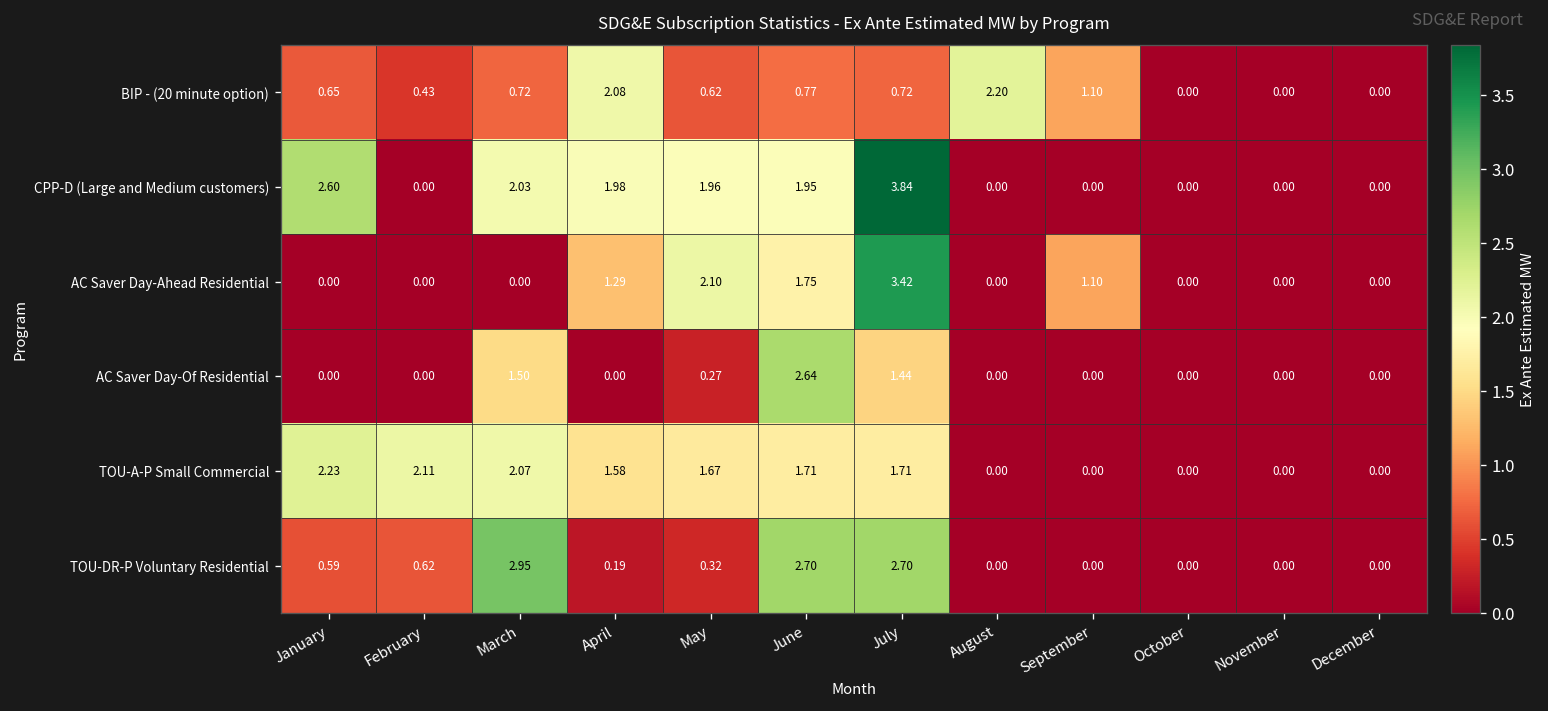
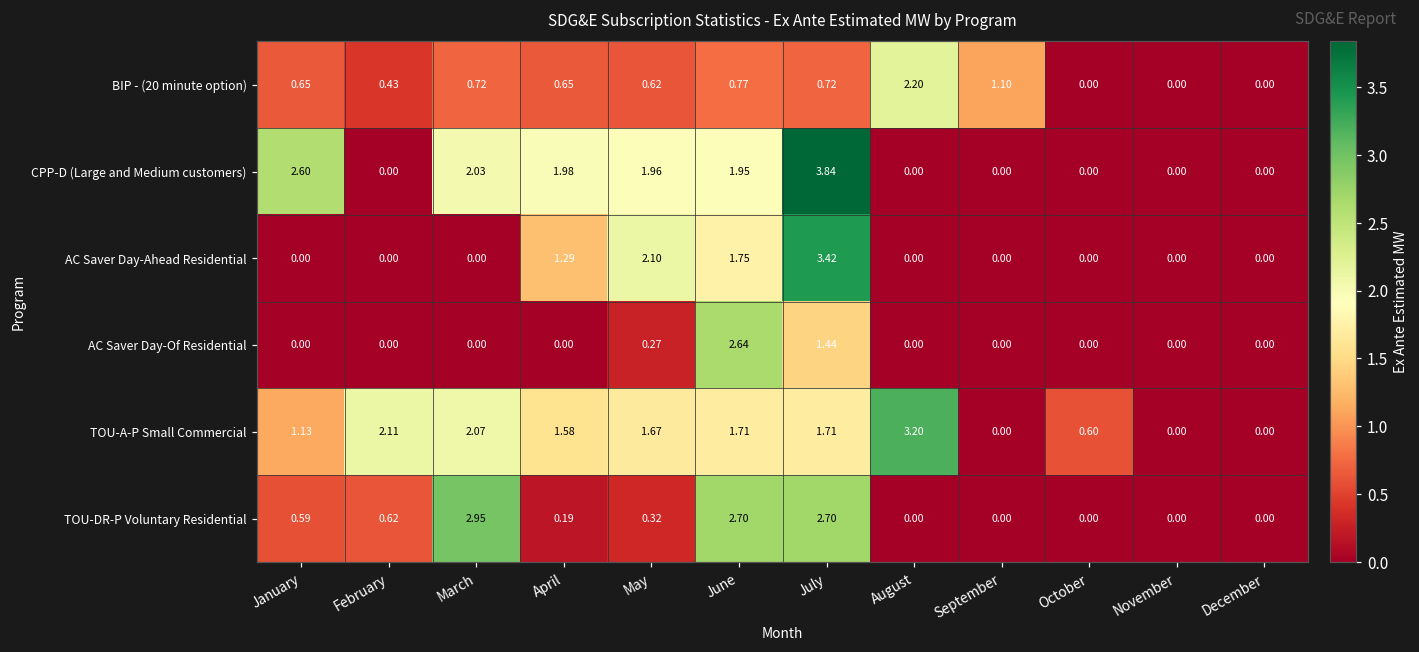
BIP - (20 minute option), April: 2.08 -> 0.65
AC Saver Day-Ahead Residential, September: 1.10 -> 0.00
AC Saver Day-Of Residential, March: 1.50 -> 0.00
TOU-A-P Small Commercial, January: 2.23 -> 1.13
TOU-A-P Small Commercial, August: 0.00 -> 3.20
TOU-A-P Small Commercial, October: 0.00 -> 0.60
